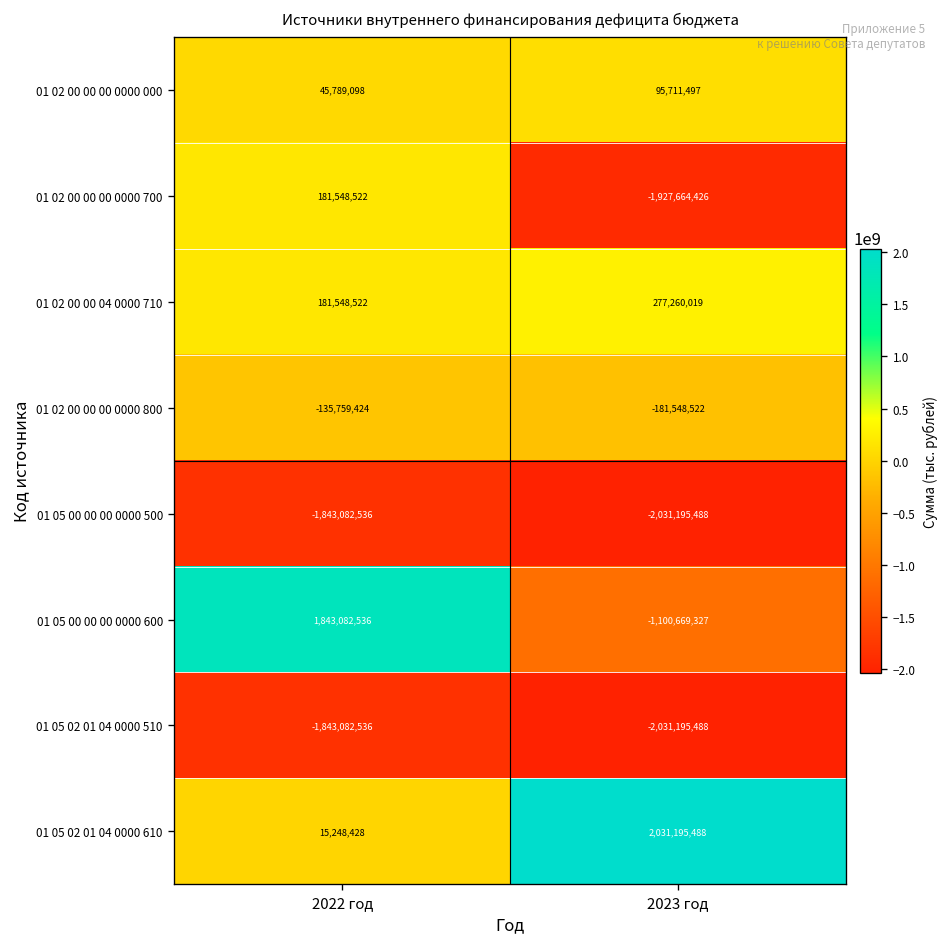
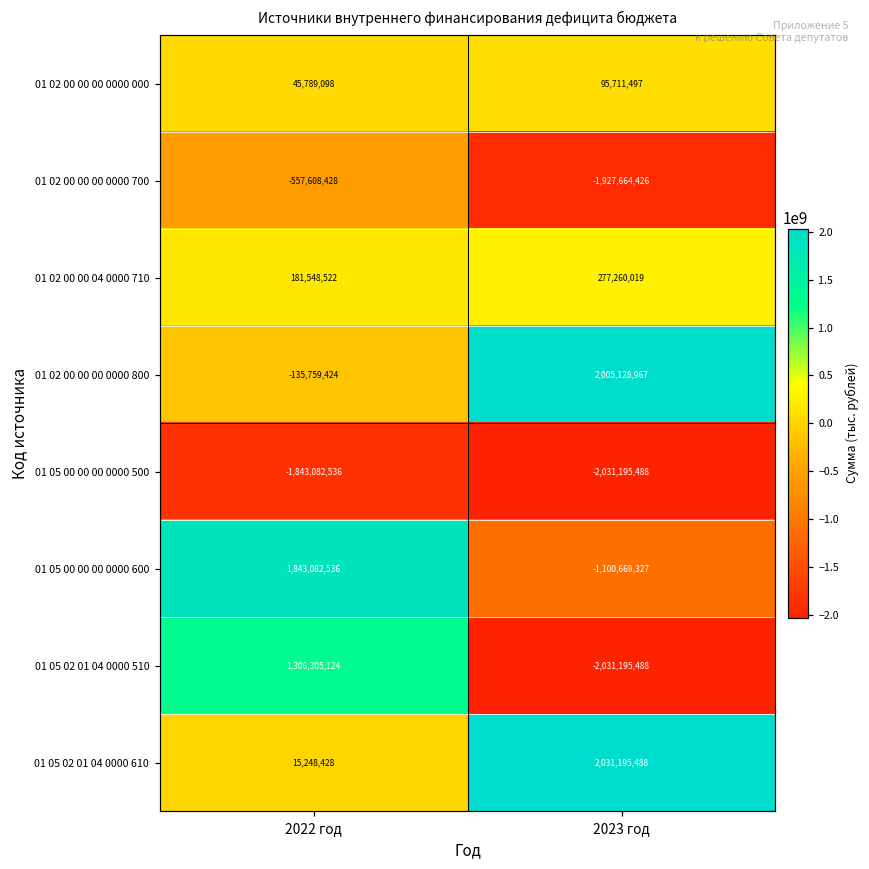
01 02 00 00 00 0000 700, 2022 год: 181,548,522 -> -557,608,428
01 02 00 00 00 0000 800, 2023 год: -181,548,522 -> 2,005,128,967
01 05 02 01 04 0000 510, 2022 год: -1,843,082,536 -> 1,306,305,124
